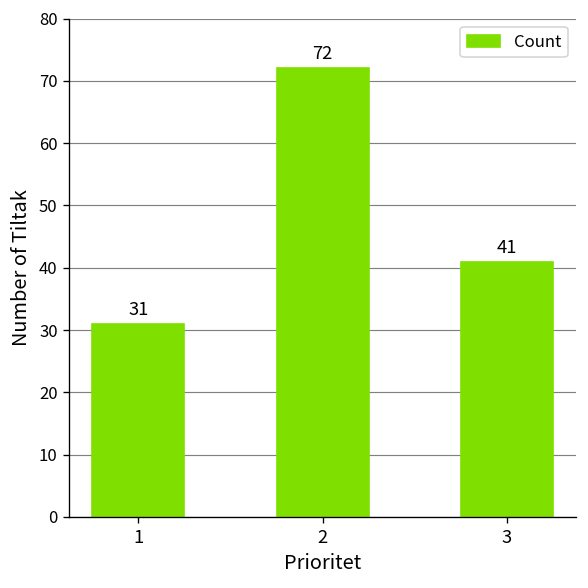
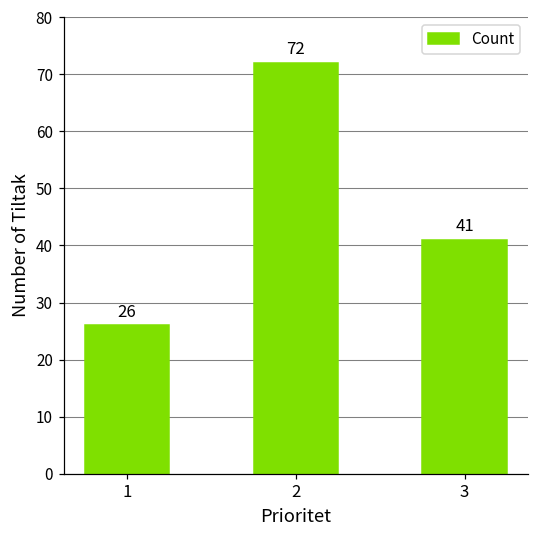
1: 31 -> 26
